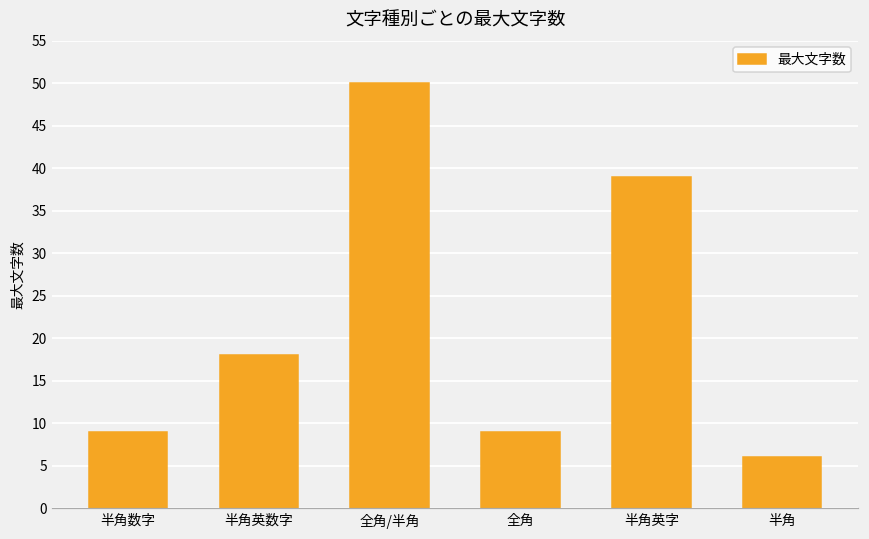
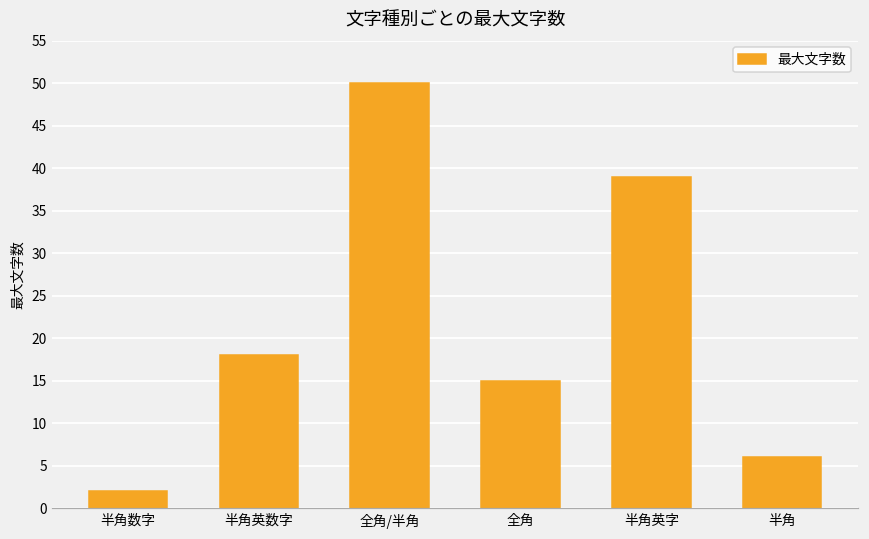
半角数字: 9 -> 2
全角: 9 -> 15
